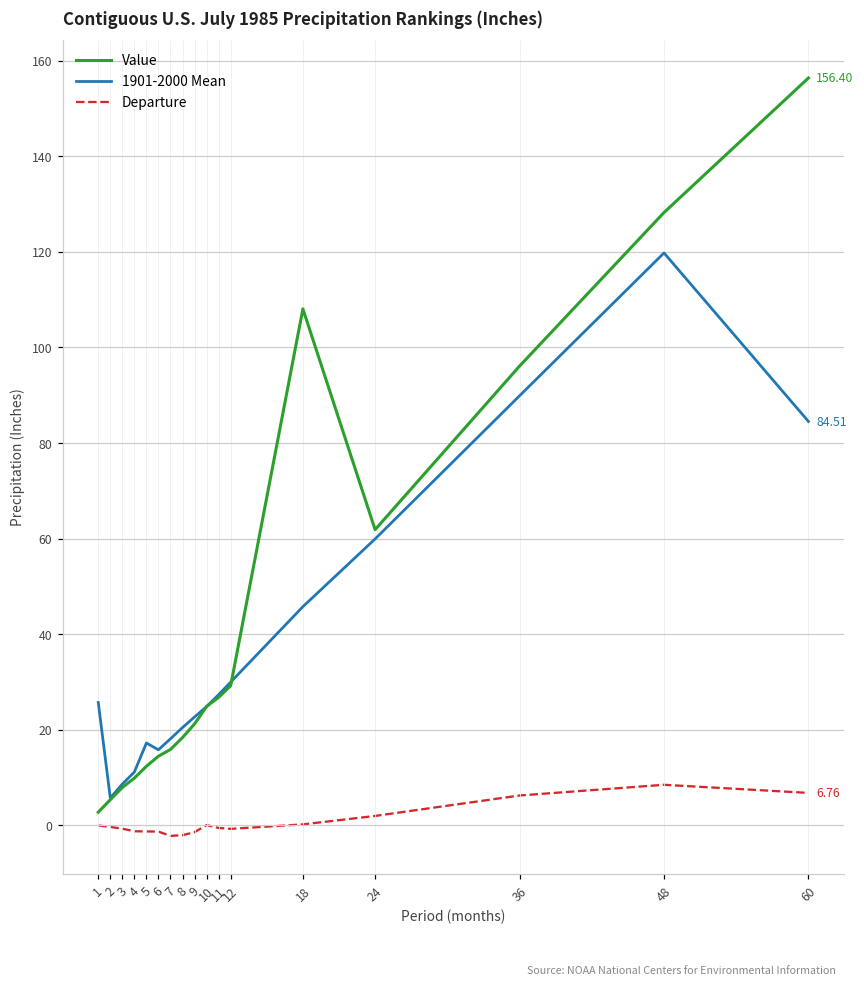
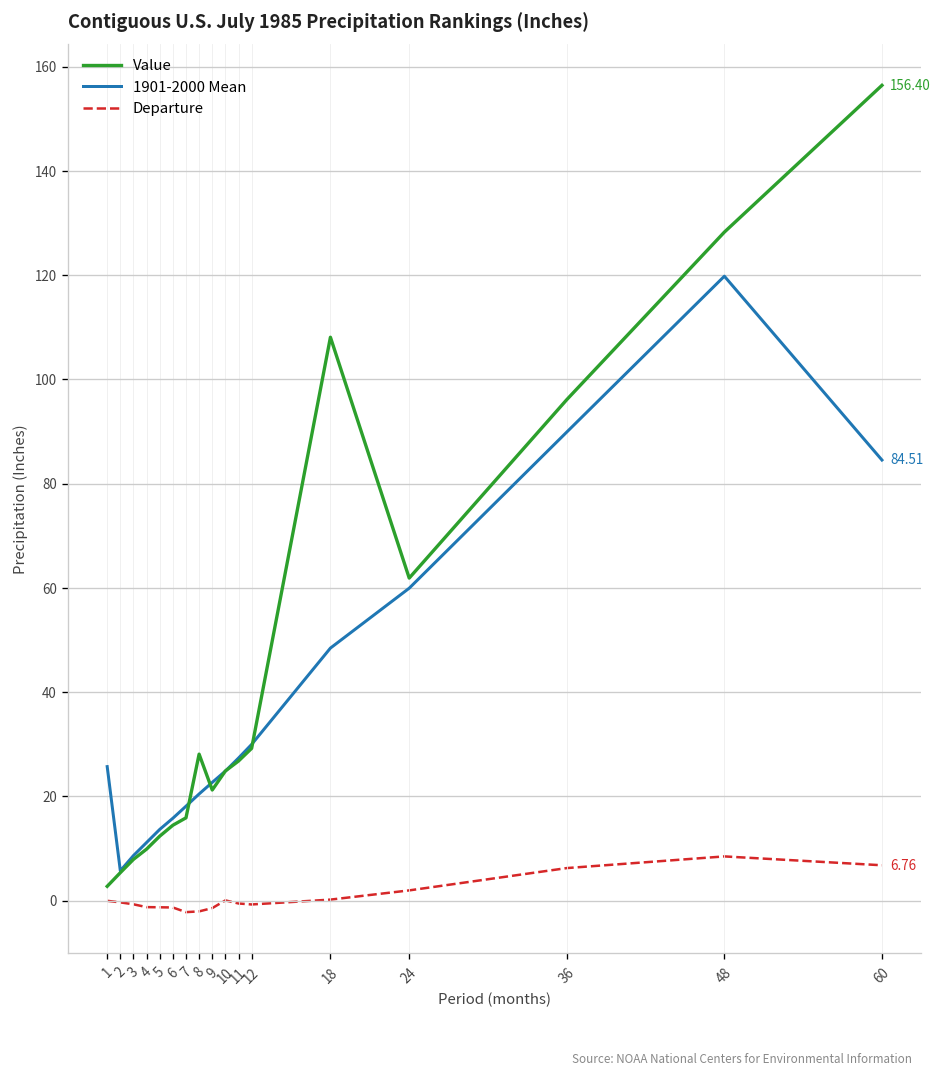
1901-2000 Mean, 5: 17 -> 14
Value, 8: 18 -> 28
1901-2000 Mean, 18: 46 -> 48
